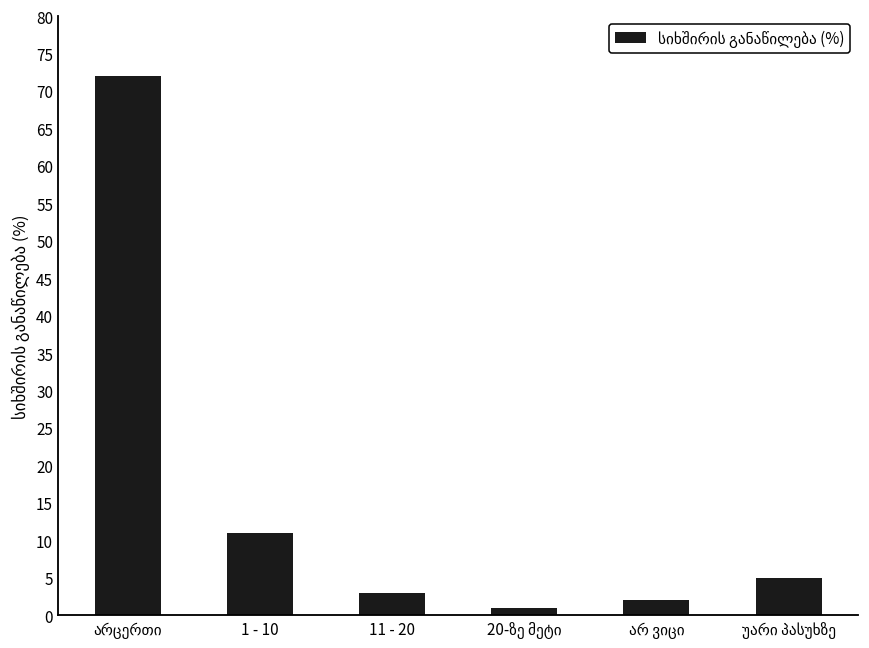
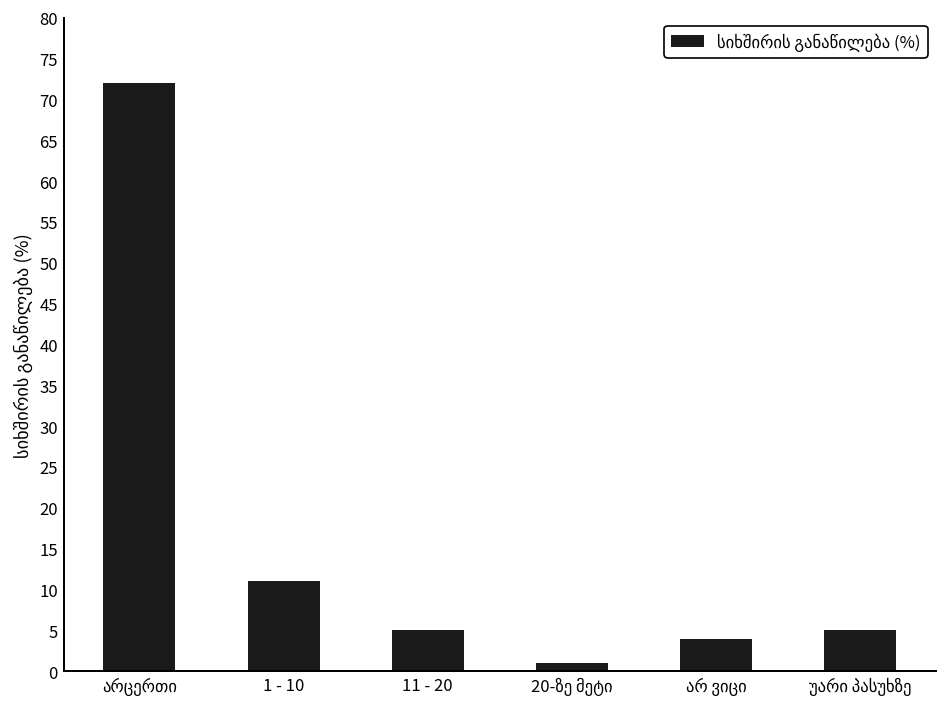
11 - 20: 3 -> 5
არ ვიცი: 2 -> 4
